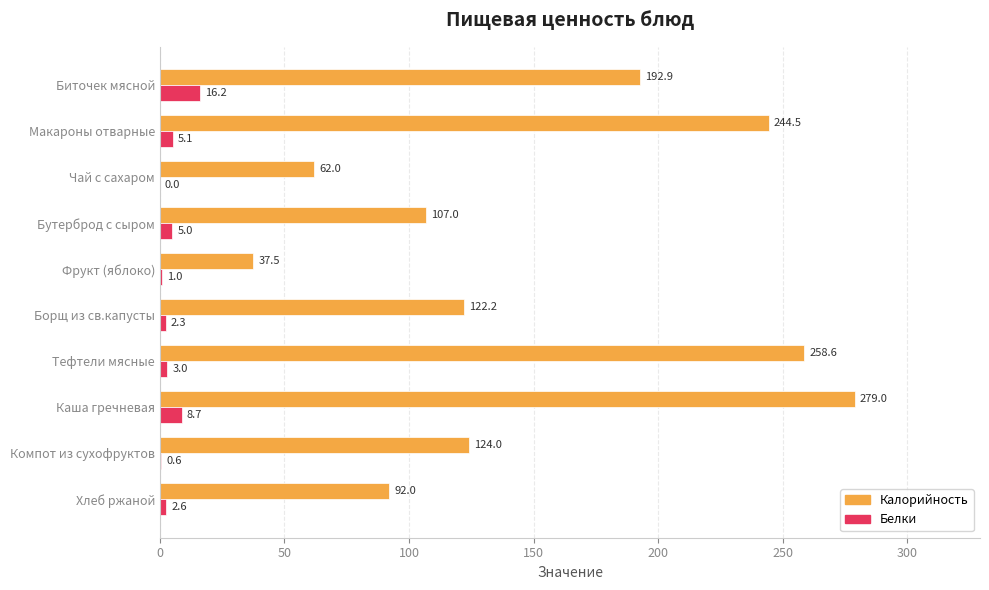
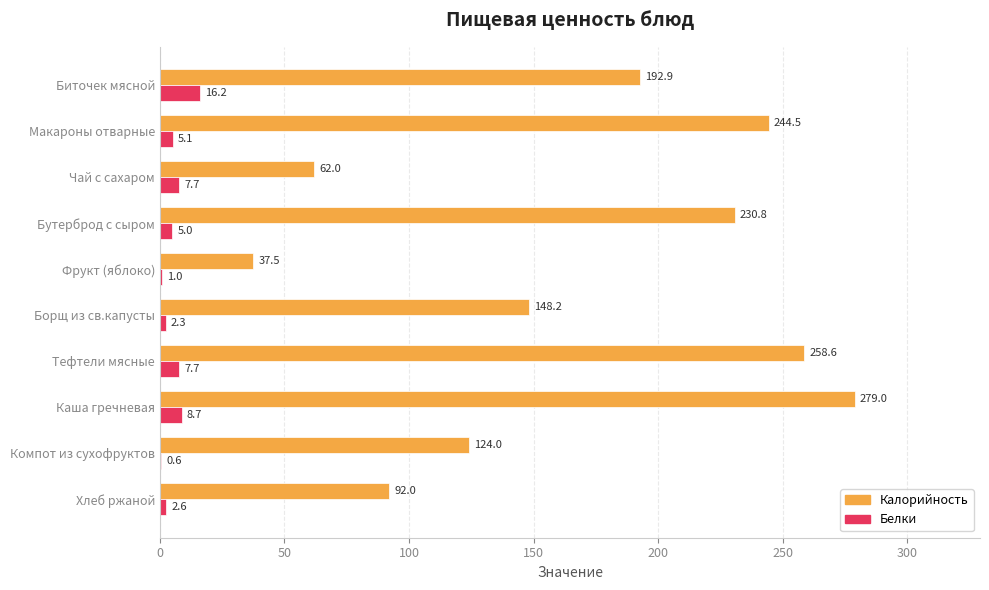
Белки, Чай с сахаром: 0.0 -> 7.7
Калорийность, Бутерброд с сыром: 107.0 -> 230.8
Калорийность, Борщ из св.капусты: 122.2 -> 148.2
Белки, Тефтели мясные: 3.0 -> 7.7
